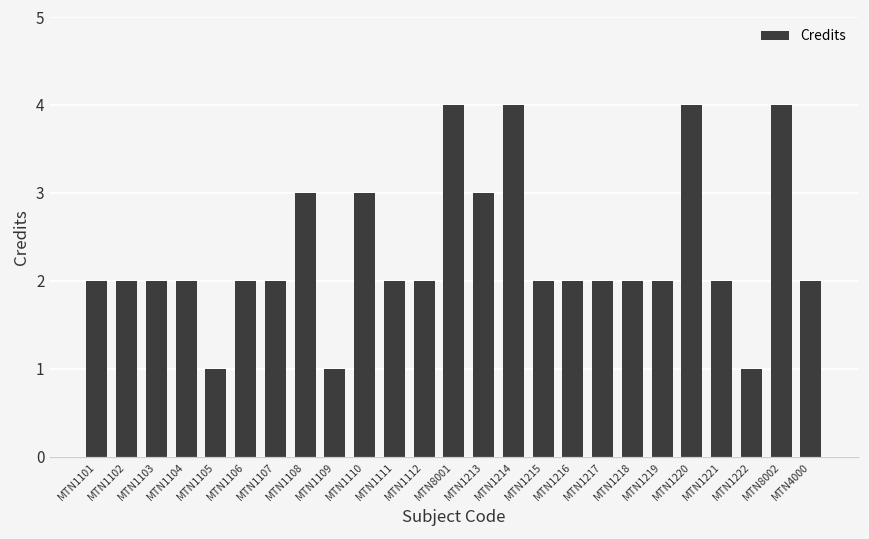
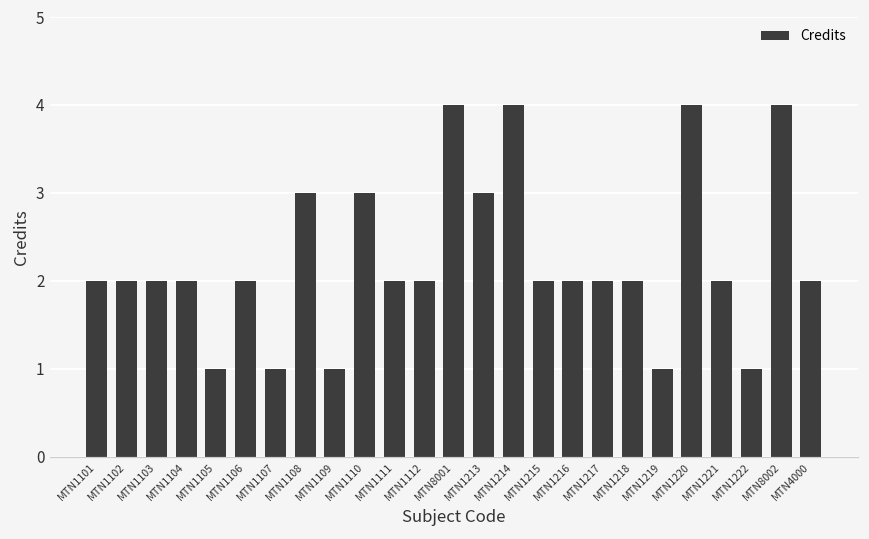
MTN1107: 2 -> 1
MTN1219: 2 -> 1
